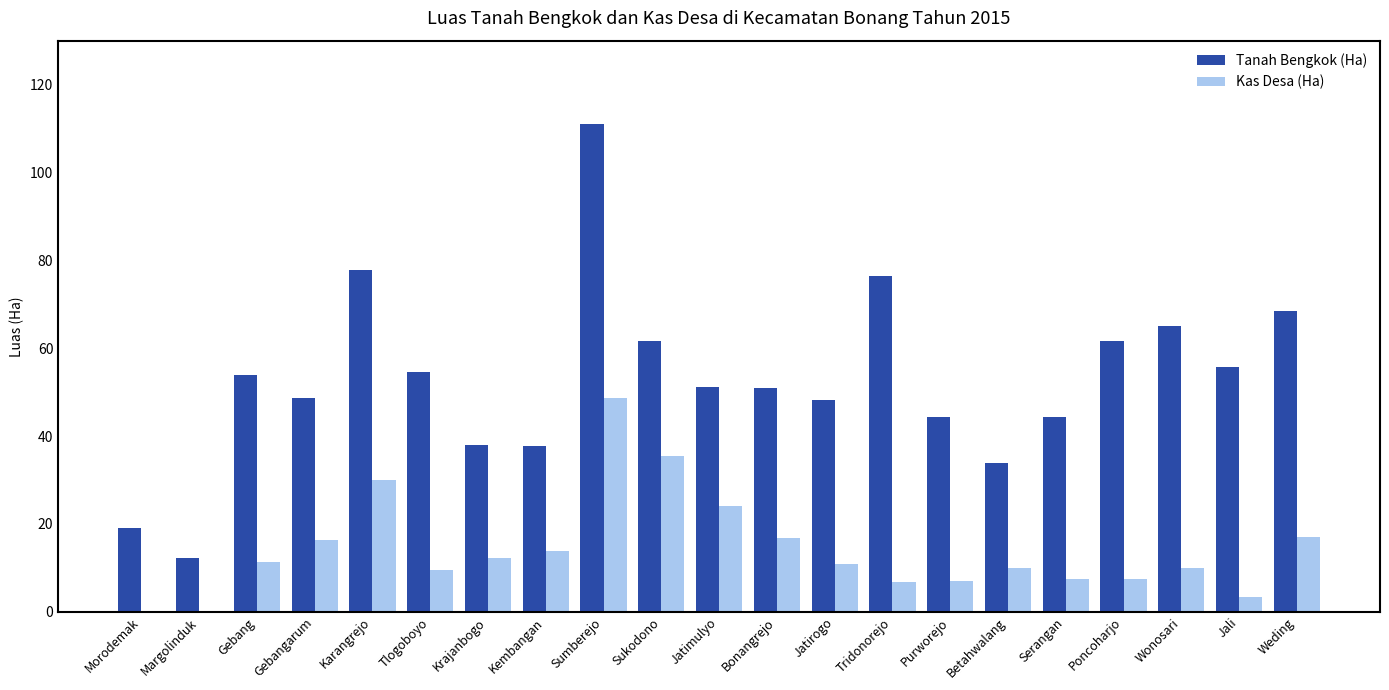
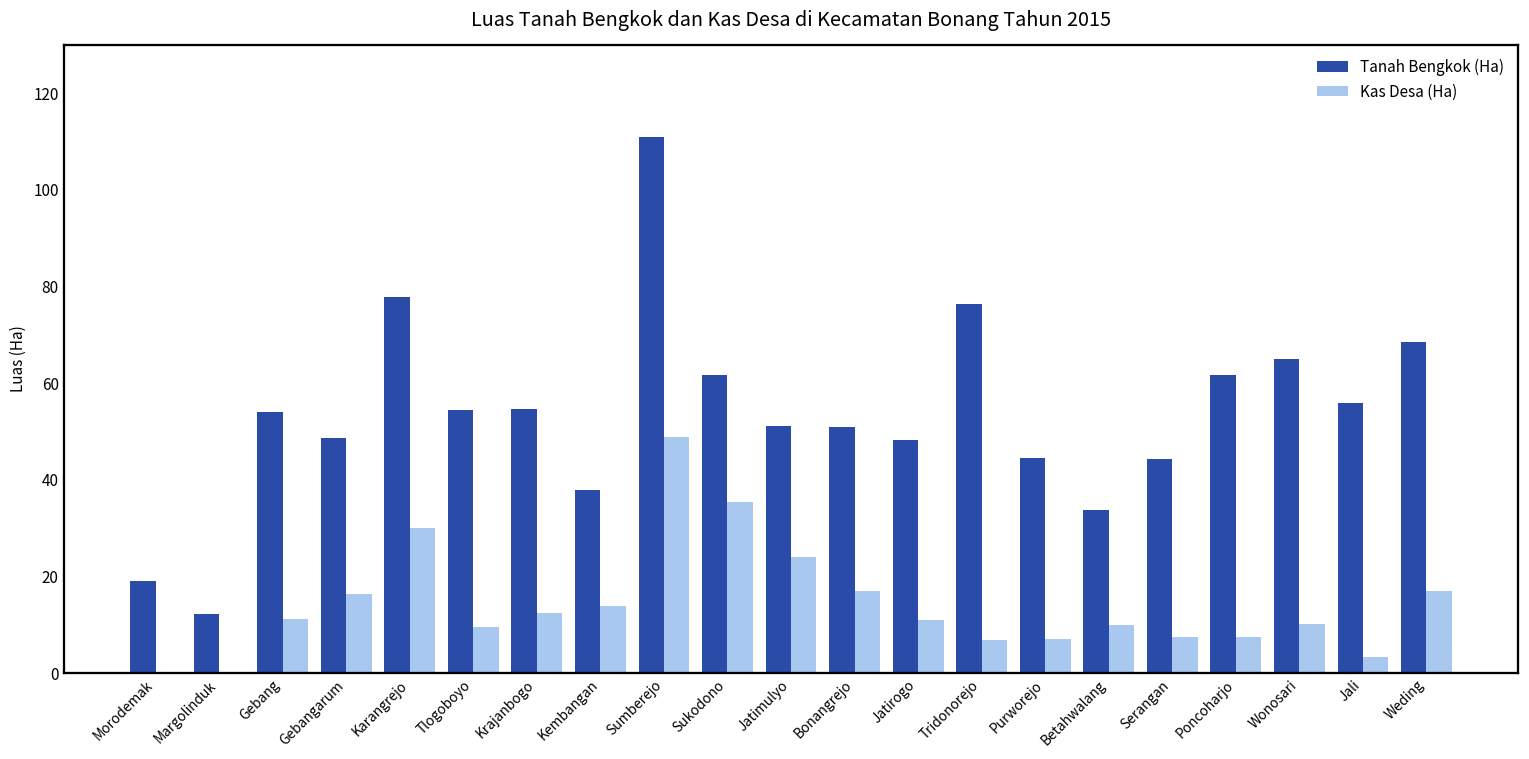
Tanah Bengkok (Ha), Krajanbogo: 38 -> 55
